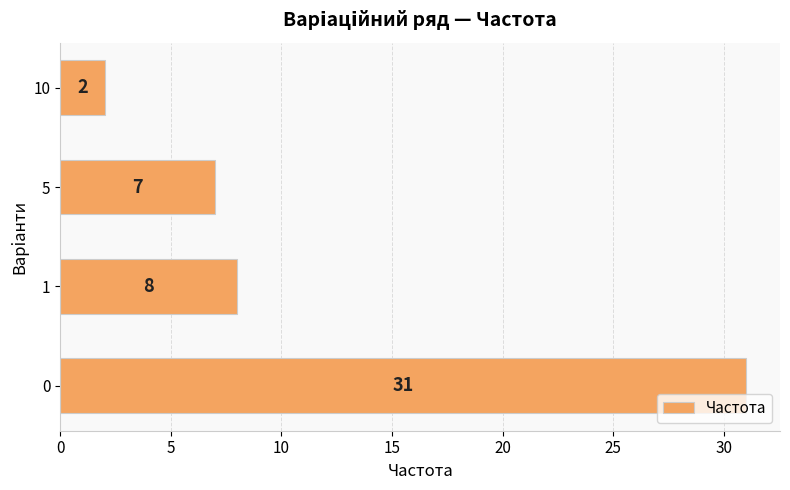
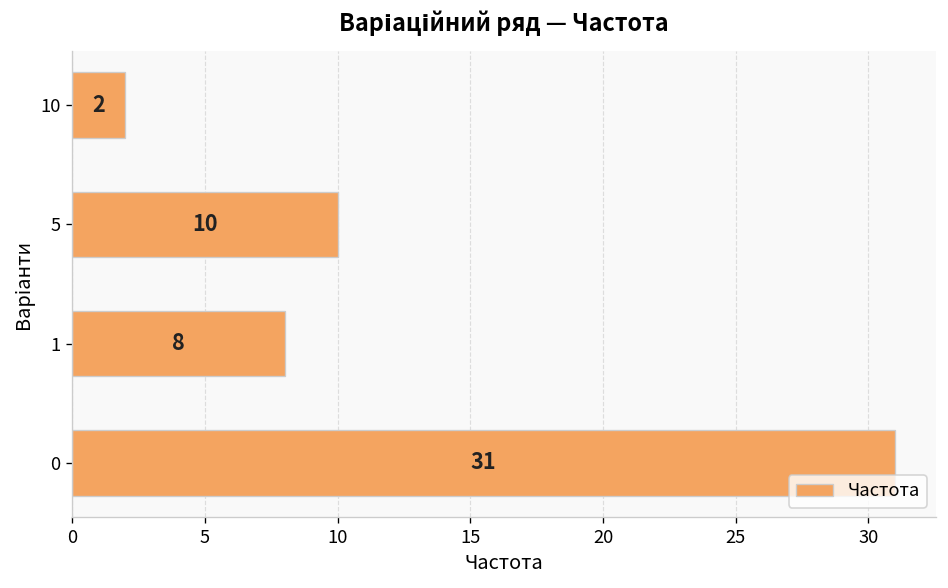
5: 7 -> 10
